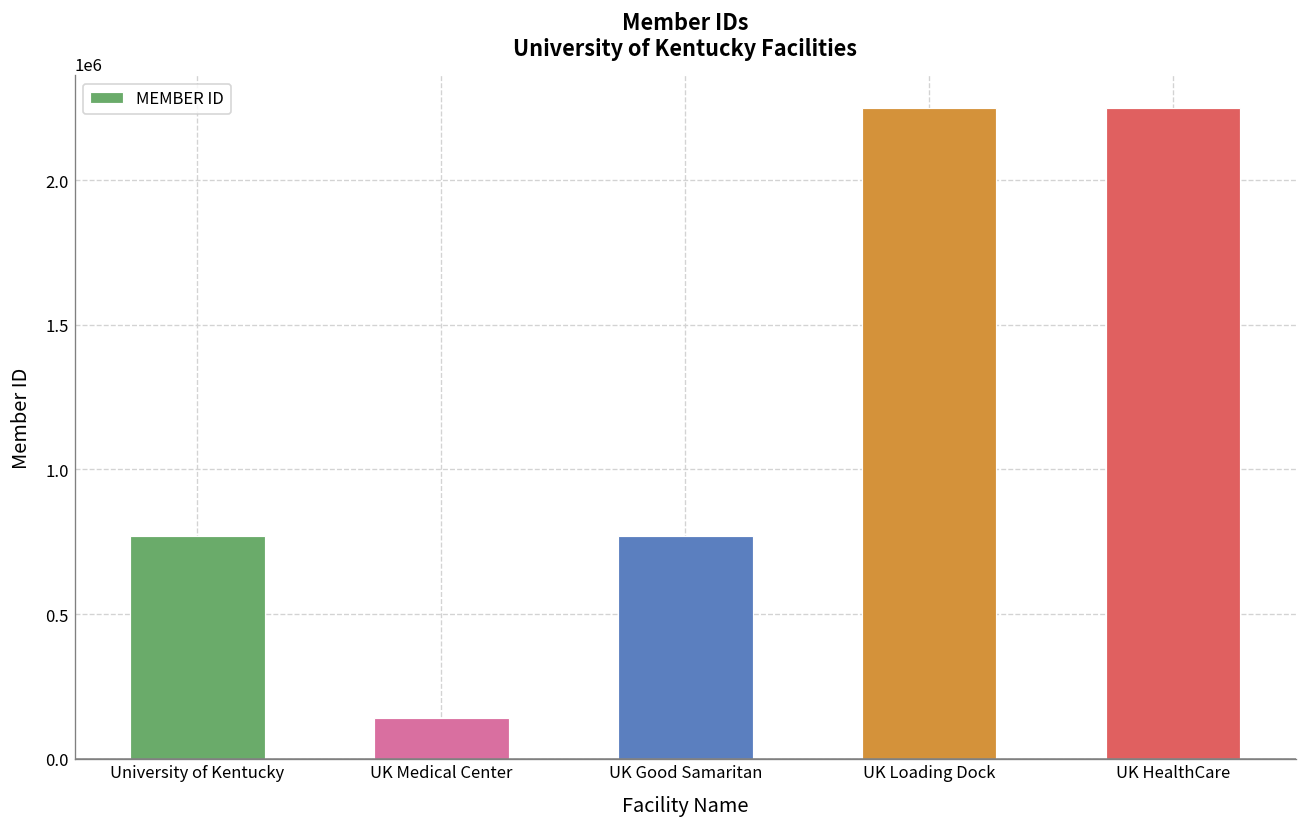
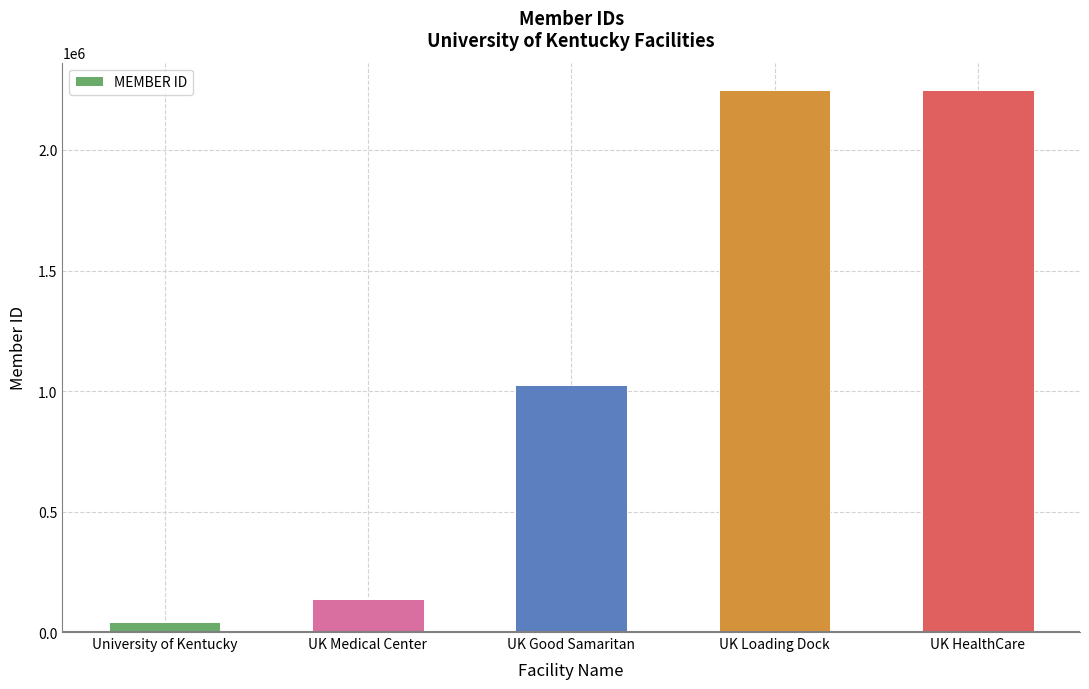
University of Kentucky: 770000 -> 40000
UK Good Samaritan: 770000 -> 1020000
